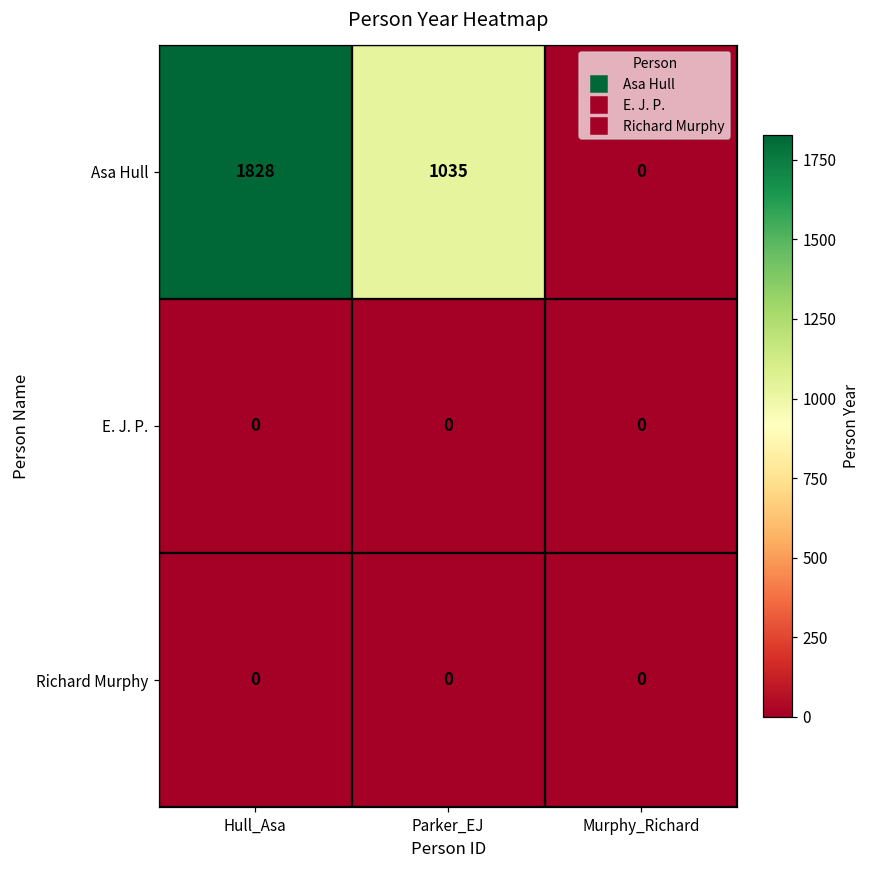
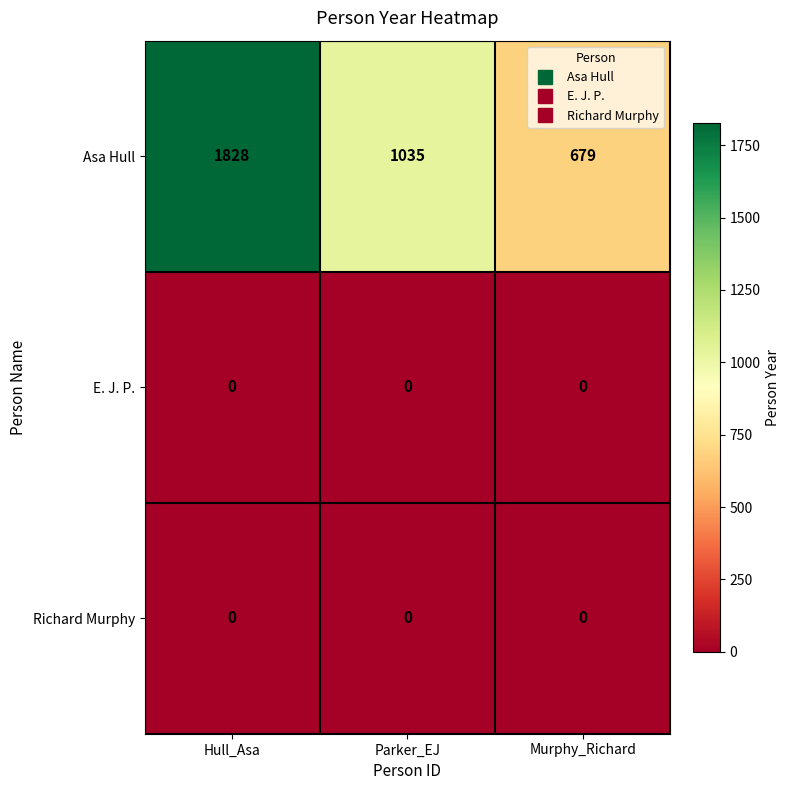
Asa Hull, Murphy_Richard: 0 -> 679
